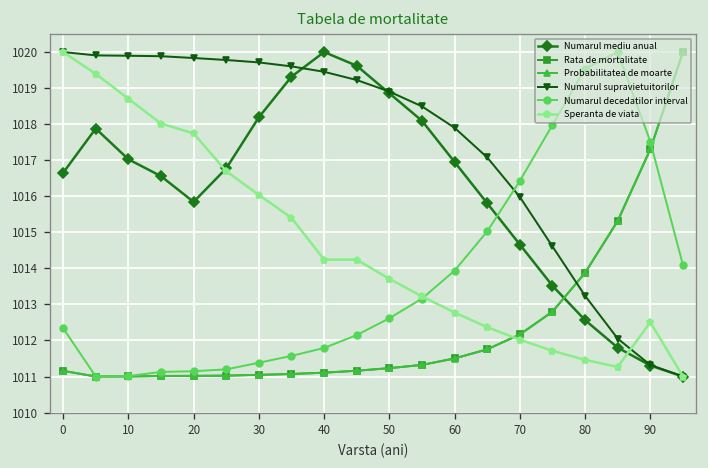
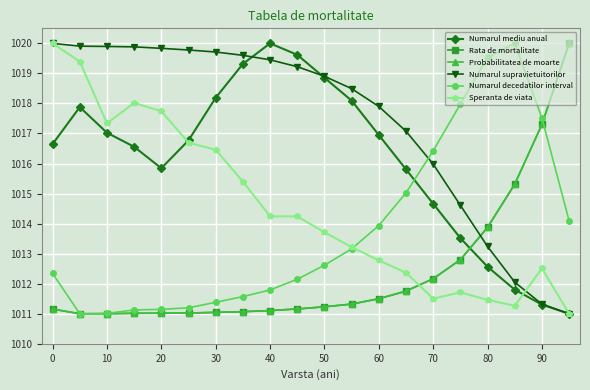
Speranta de viata, 10: 1018.7 -> 1017.3
Speranta de viata, 30: 1016.0 -> 1016.5
Speranta de viata, 70: 1012.0 -> 1011.5
